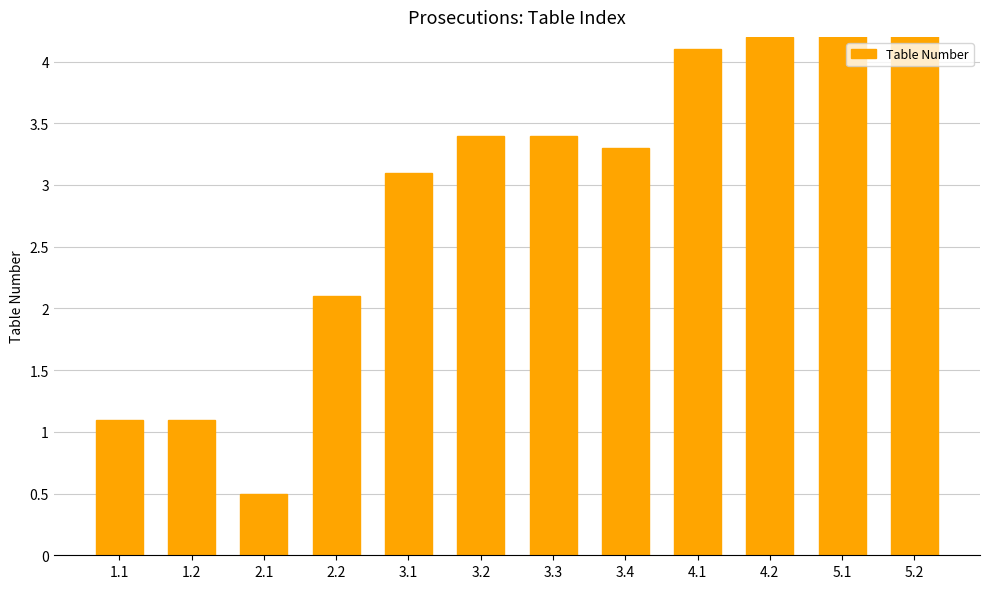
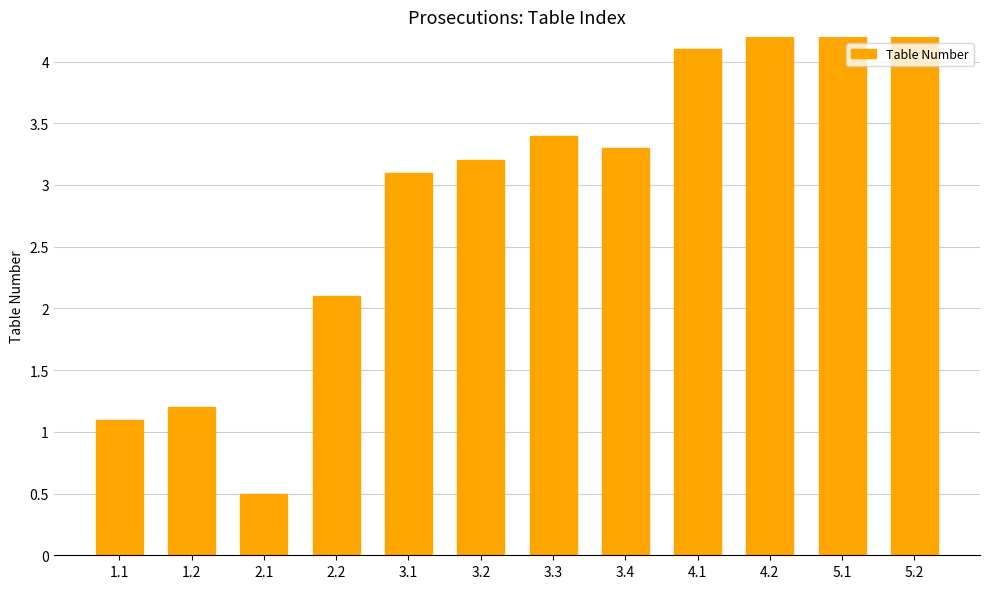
1.2: 1.1 -> 1.2
3.2: 3.4 -> 3.2
